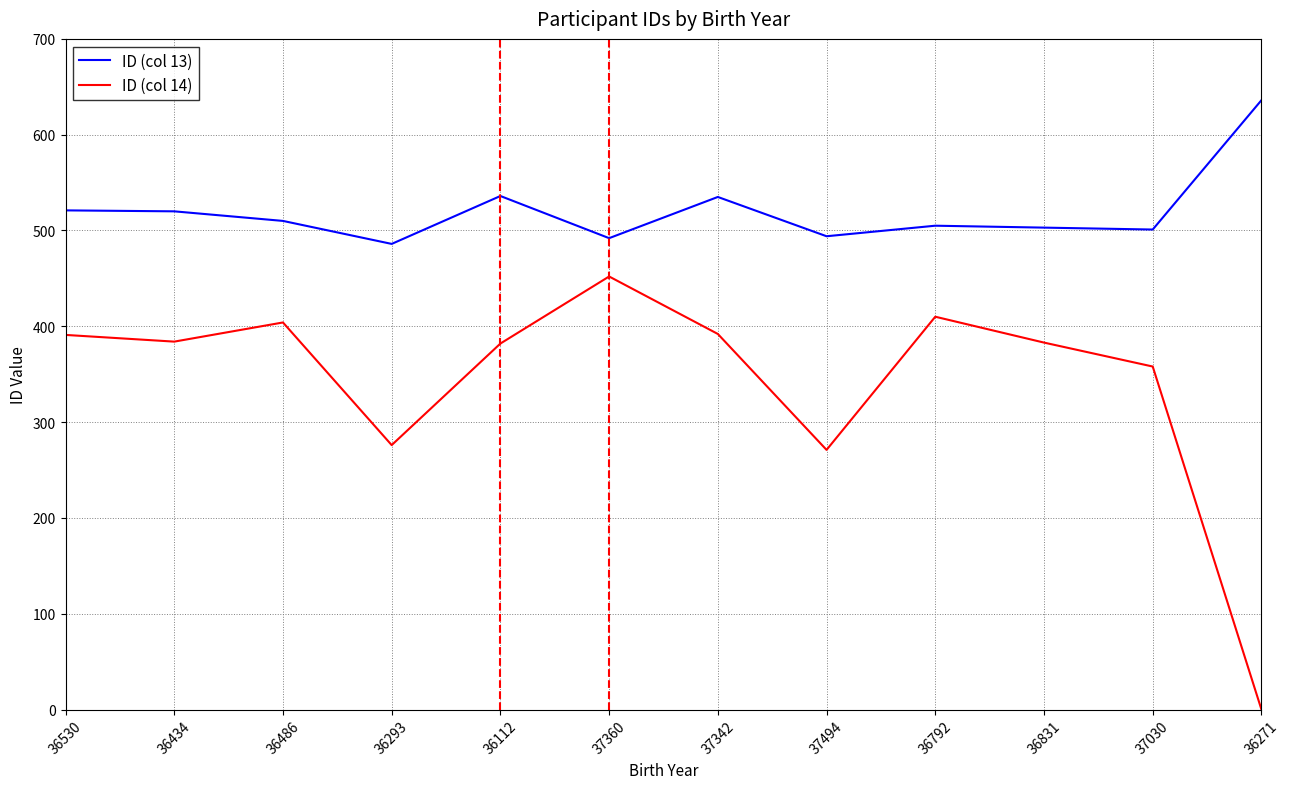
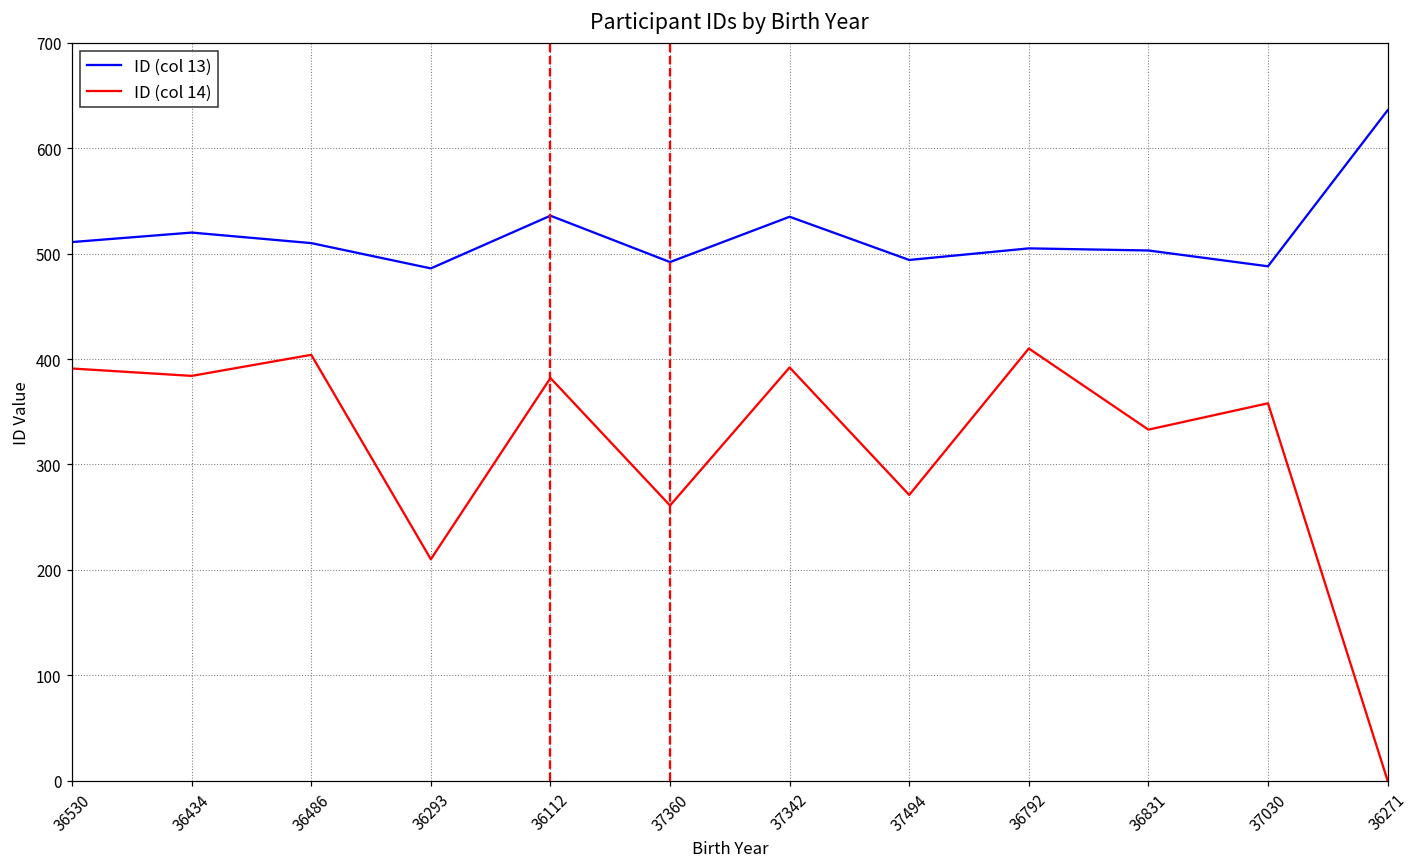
ID (col 13), 36530: 520 -> 510
ID (col 14), 36293: 280 -> 210
ID (col 14), 37360: 450 -> 260
ID (col 14), 36831: 380 -> 330
ID (col 13), 37030: 500 -> 490
